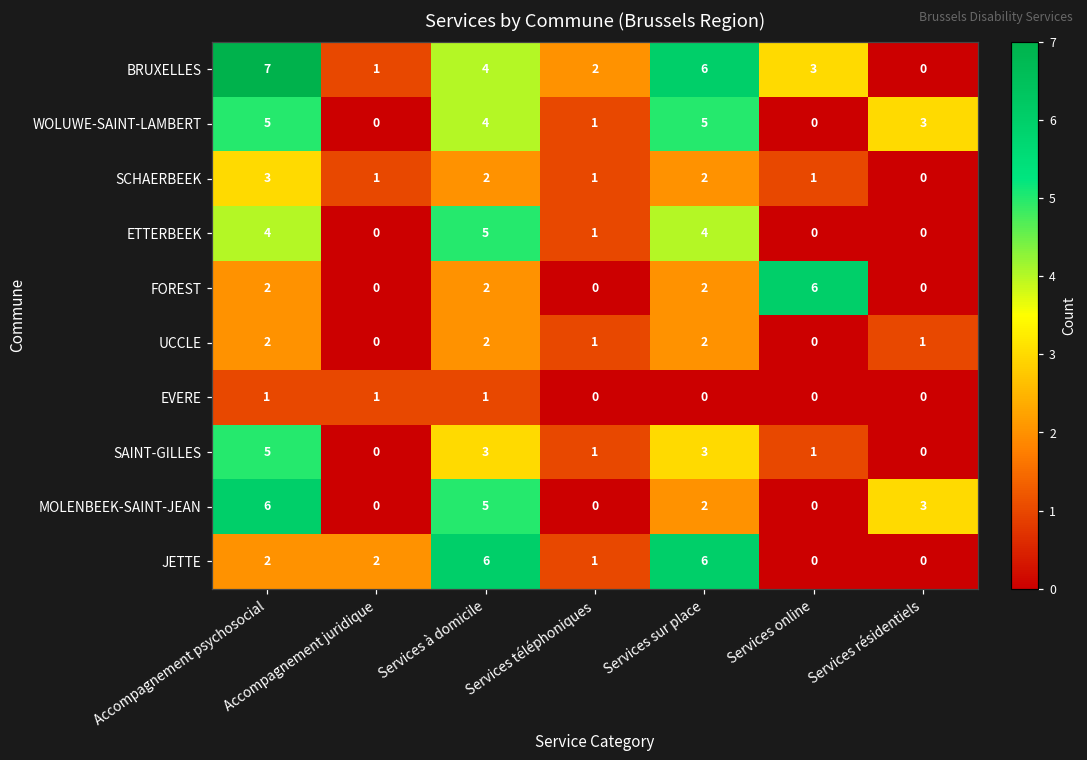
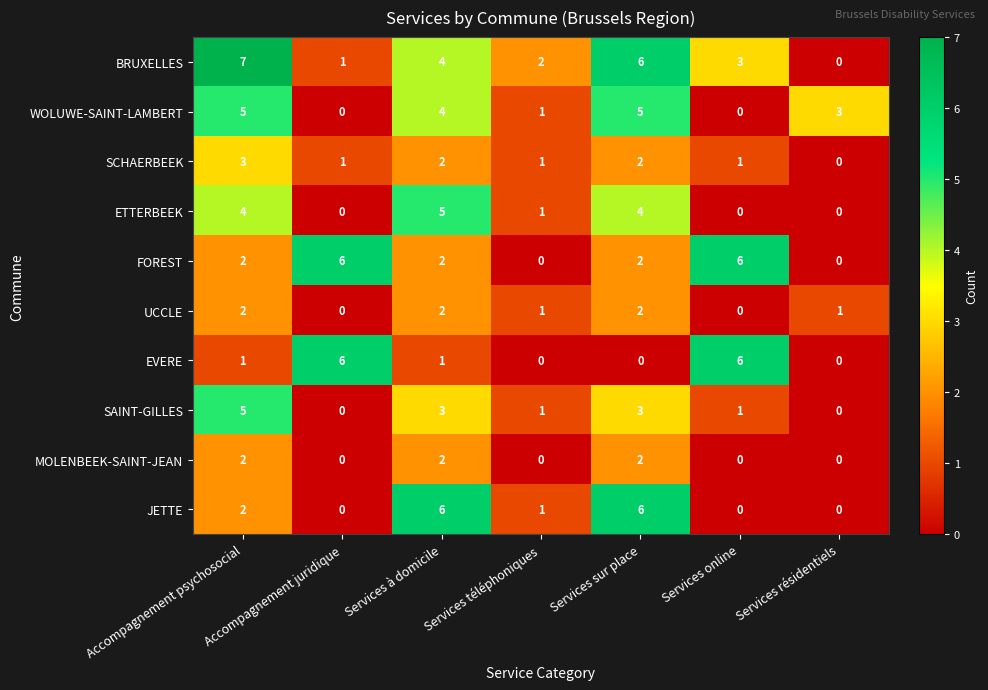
FOREST, Accompagnement juridique: 0 -> 6
EVERE, Accompagnement juridique: 1 -> 6
EVERE, Services online: 0 -> 6
MOLENBEEK-SAINT-JEAN, Accompagnement psychosocial: 6 -> 2
MOLENBEEK-SAINT-JEAN, Services à domicile: 5 -> 2
MOLENBEEK-SAINT-JEAN, Services résidentiels: 3 -> 0
JETTE, Accompagnement juridique: 2 -> 0
